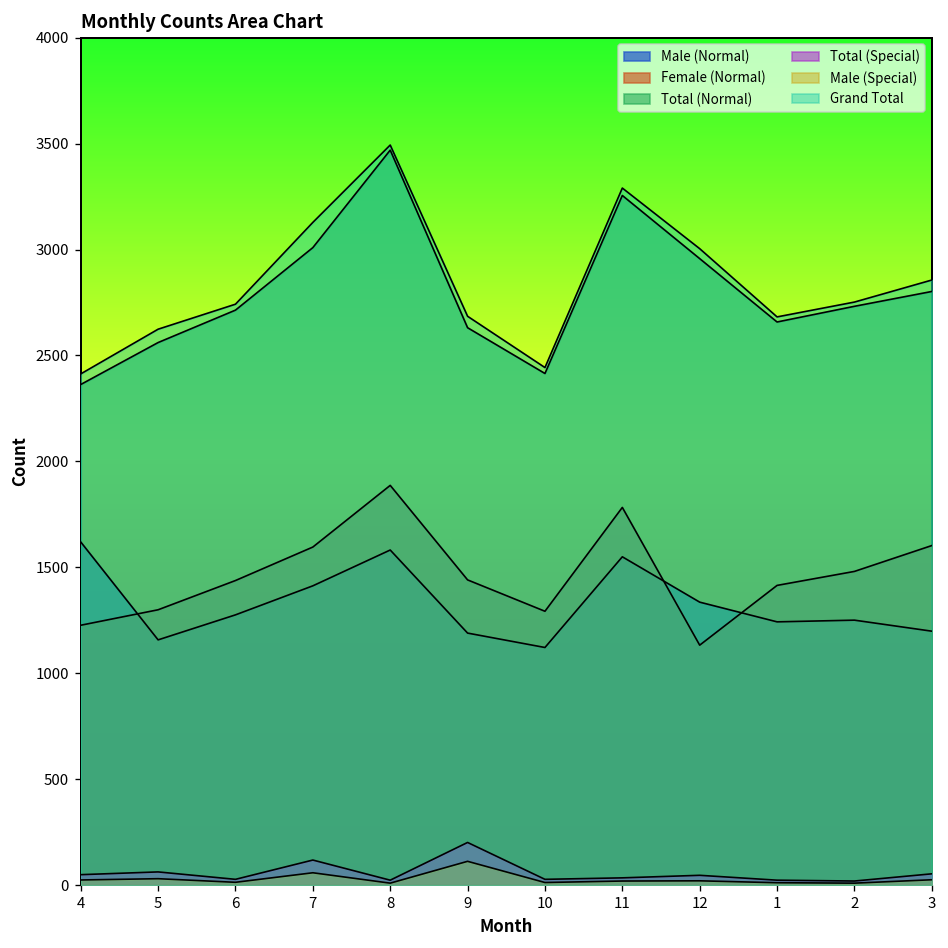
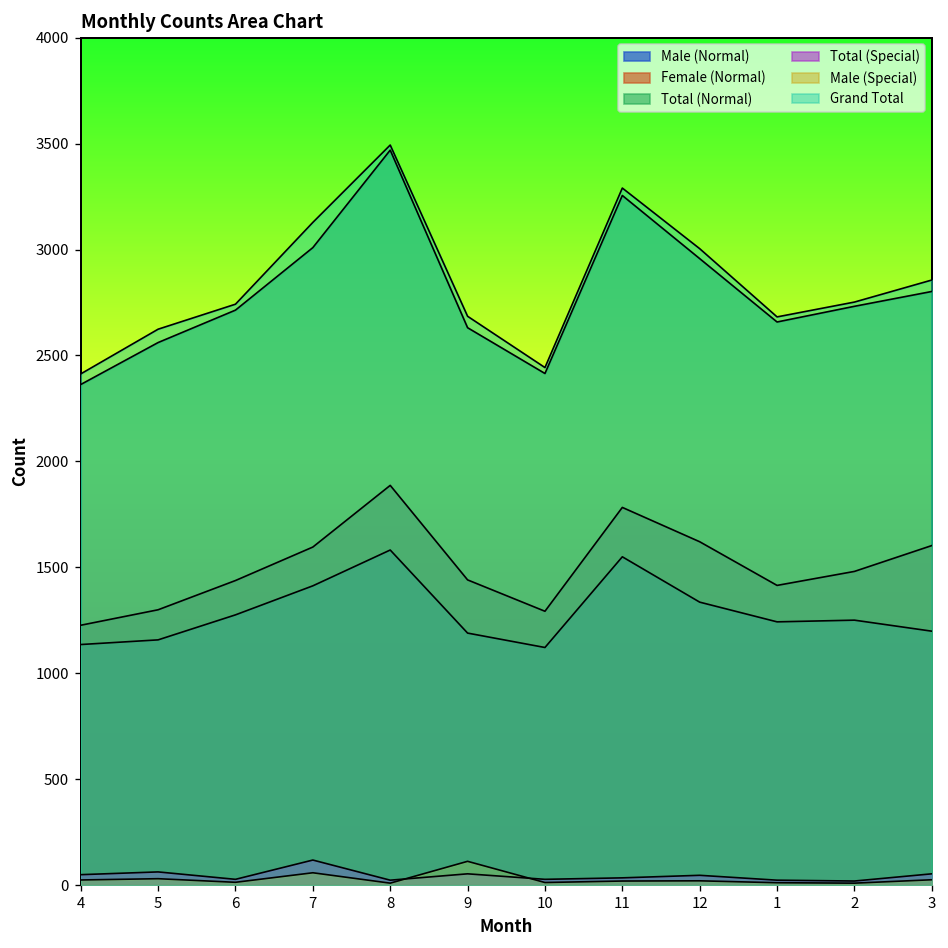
Male (Normal), 4: 1620 -> 1140
Total (Special), 9: 200 -> 50
Female (Normal), 12: 1130 -> 1620
